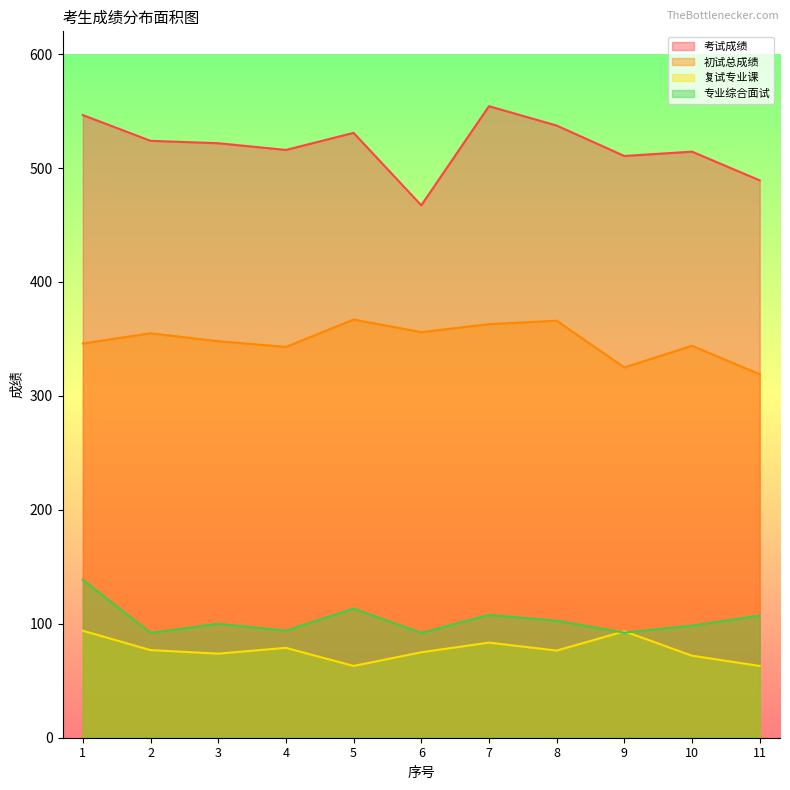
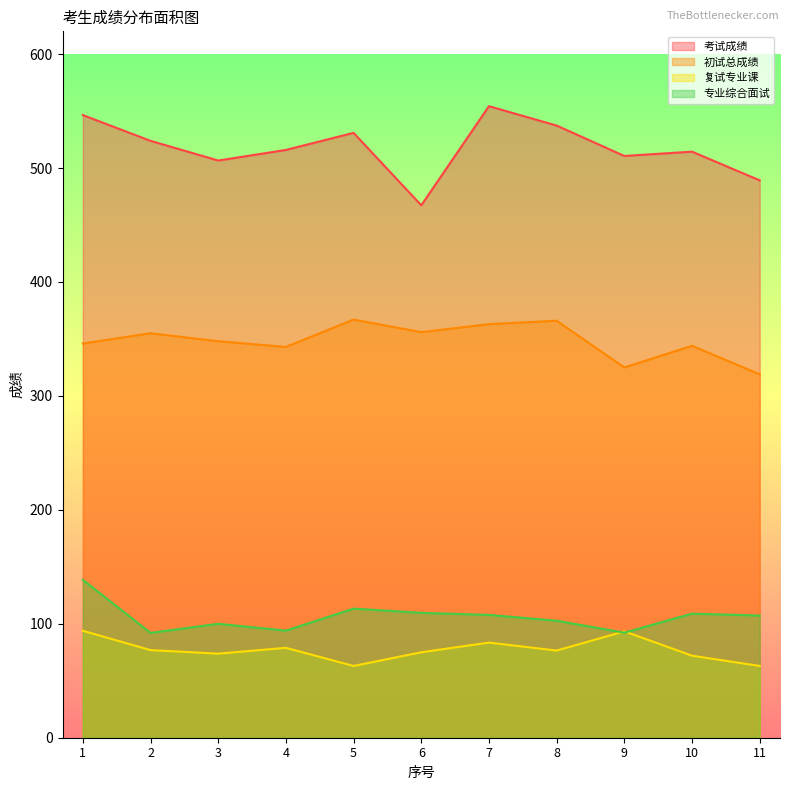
考试成绩, 3: 522 -> 507
专业综合面试, 6: 92 -> 110
专业综合面试, 10: 98 -> 109
